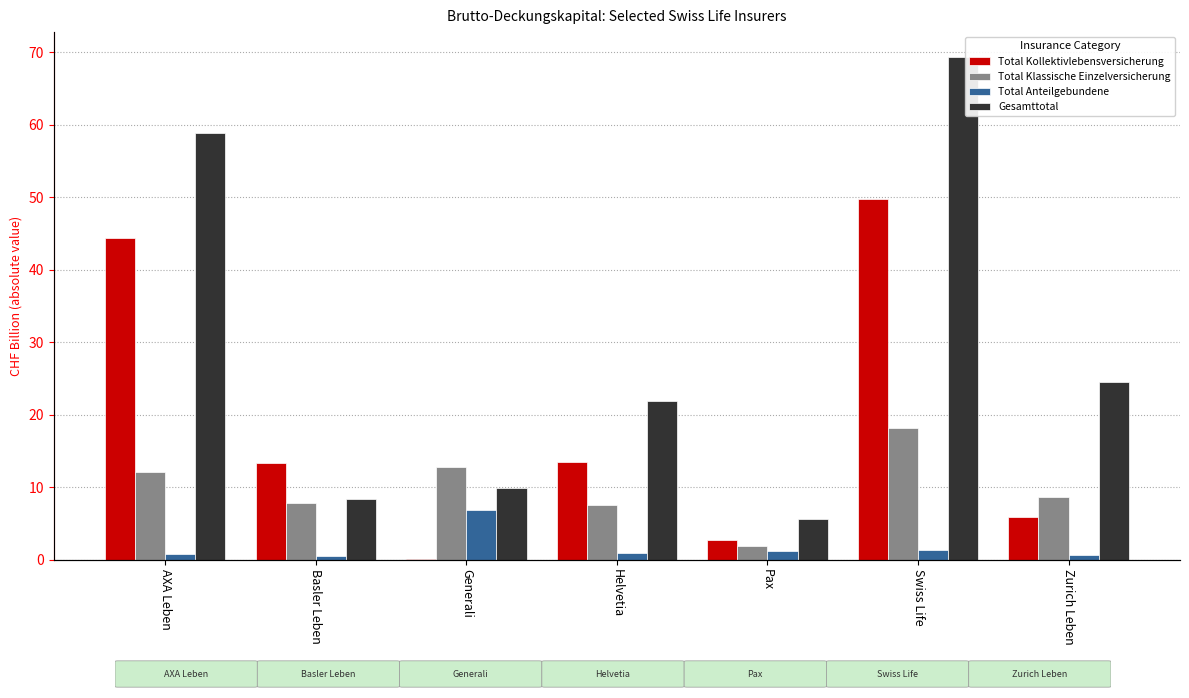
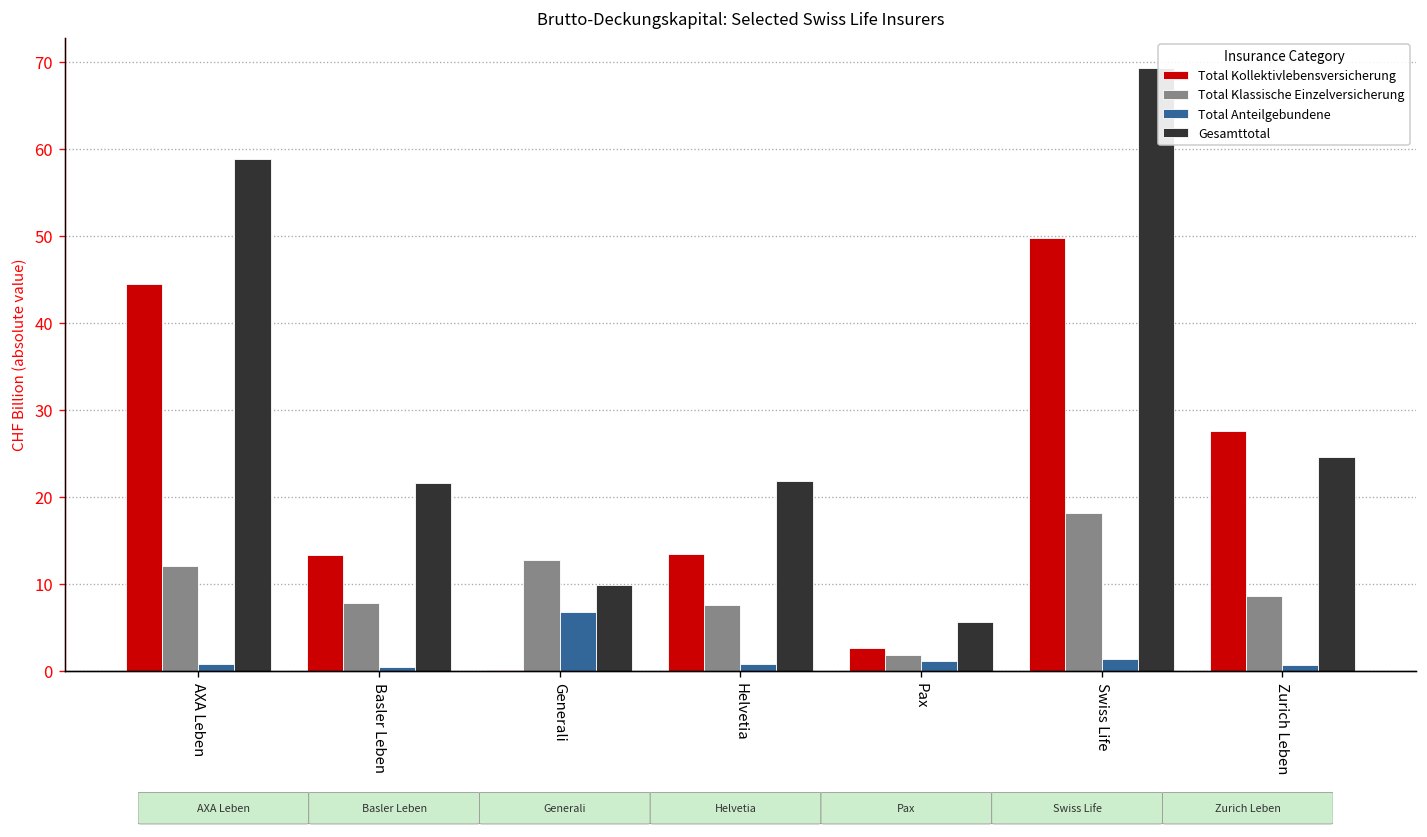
Gesamttotal, Basler Leben: 8 -> 22
Total Kollektivlebensversicherung, Zurich Leben: 6 -> 28
